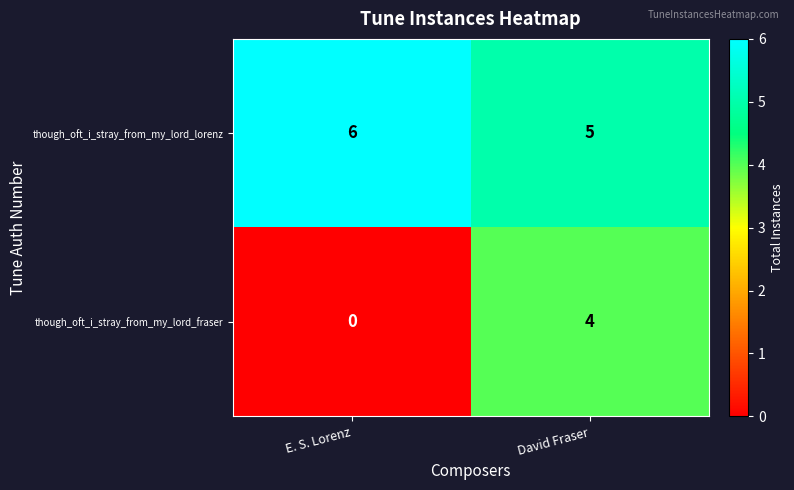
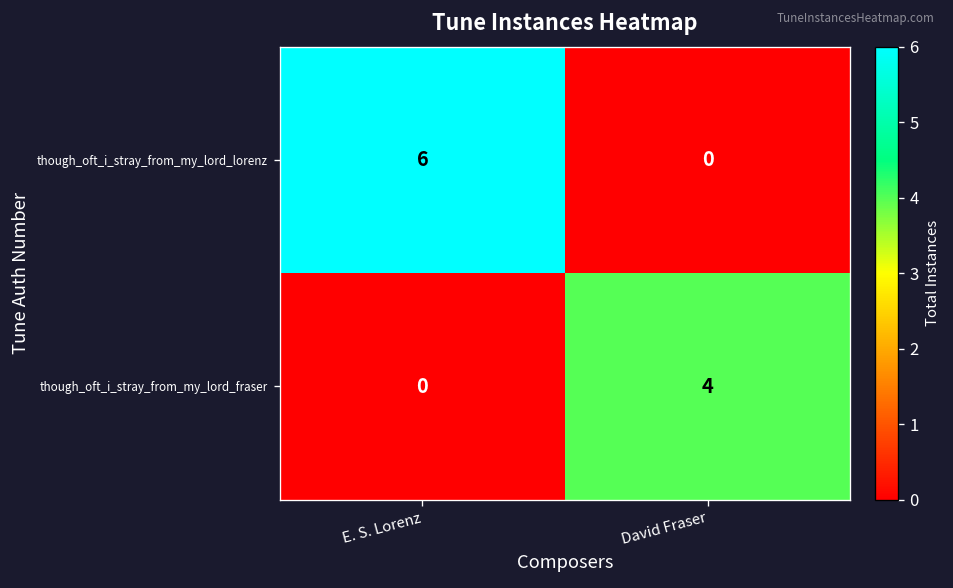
though_oft_i_stray_from_my_lord_lorenz, David Fraser: 5 -> 0
